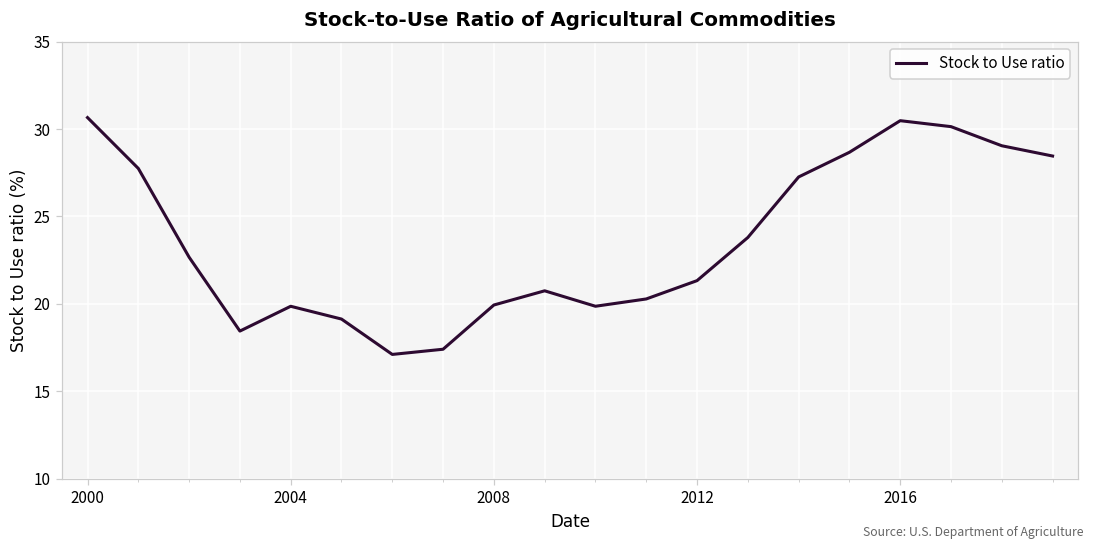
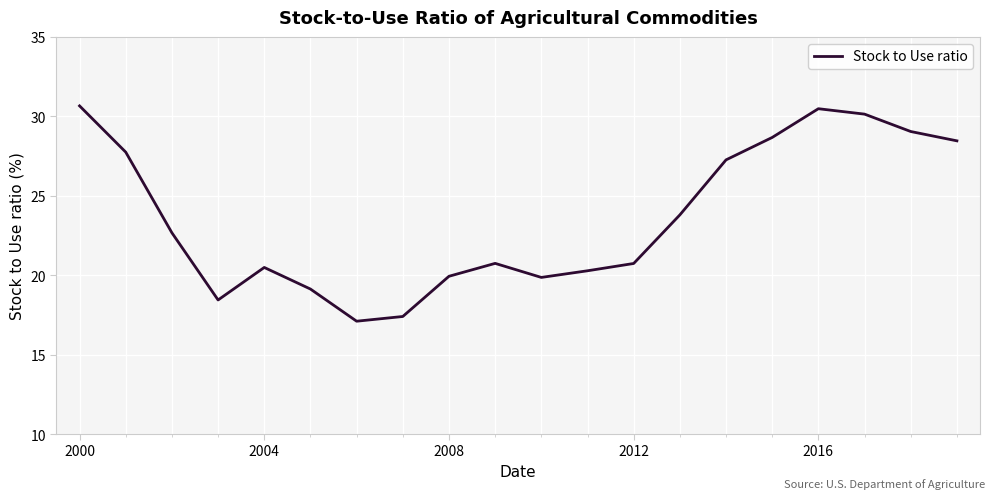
2004: 19.9 -> 20.5
2012: 21.3 -> 20.7
